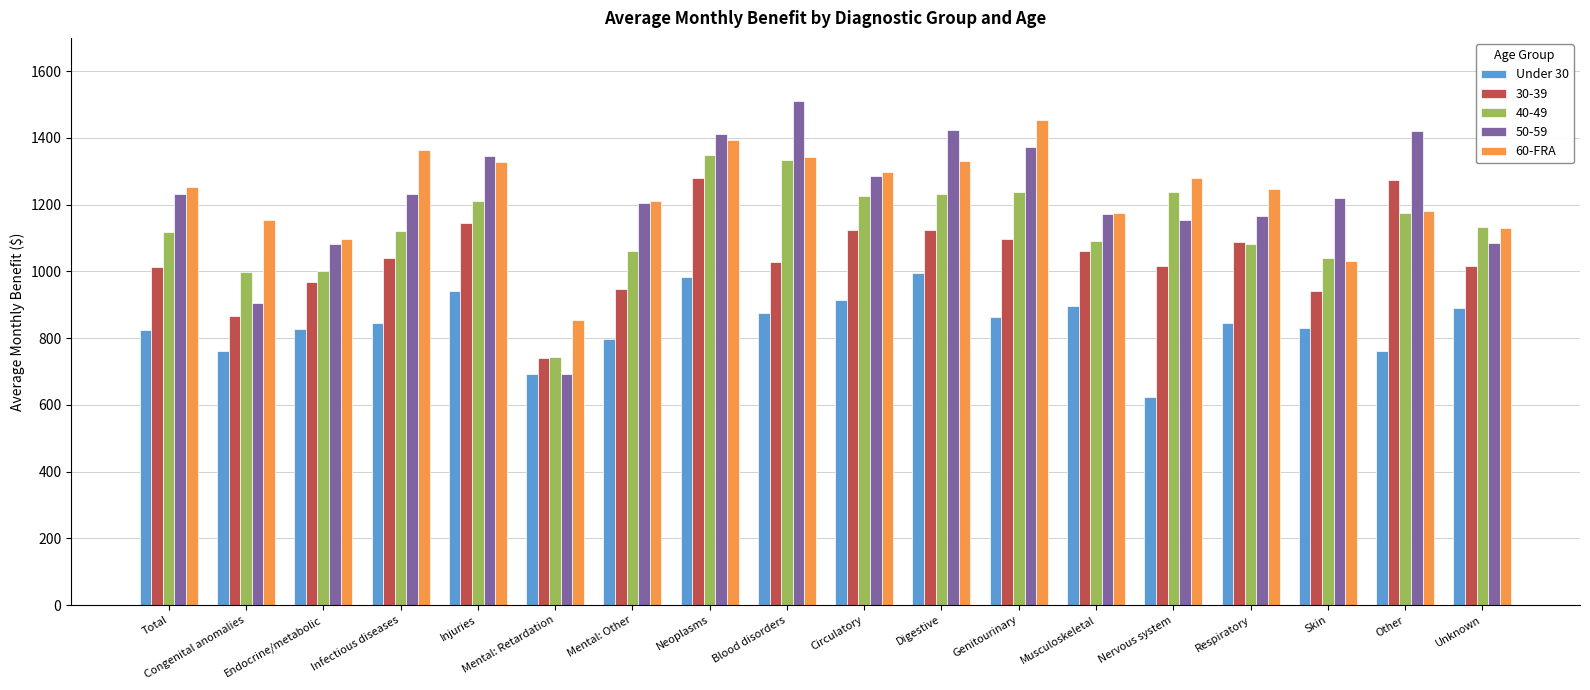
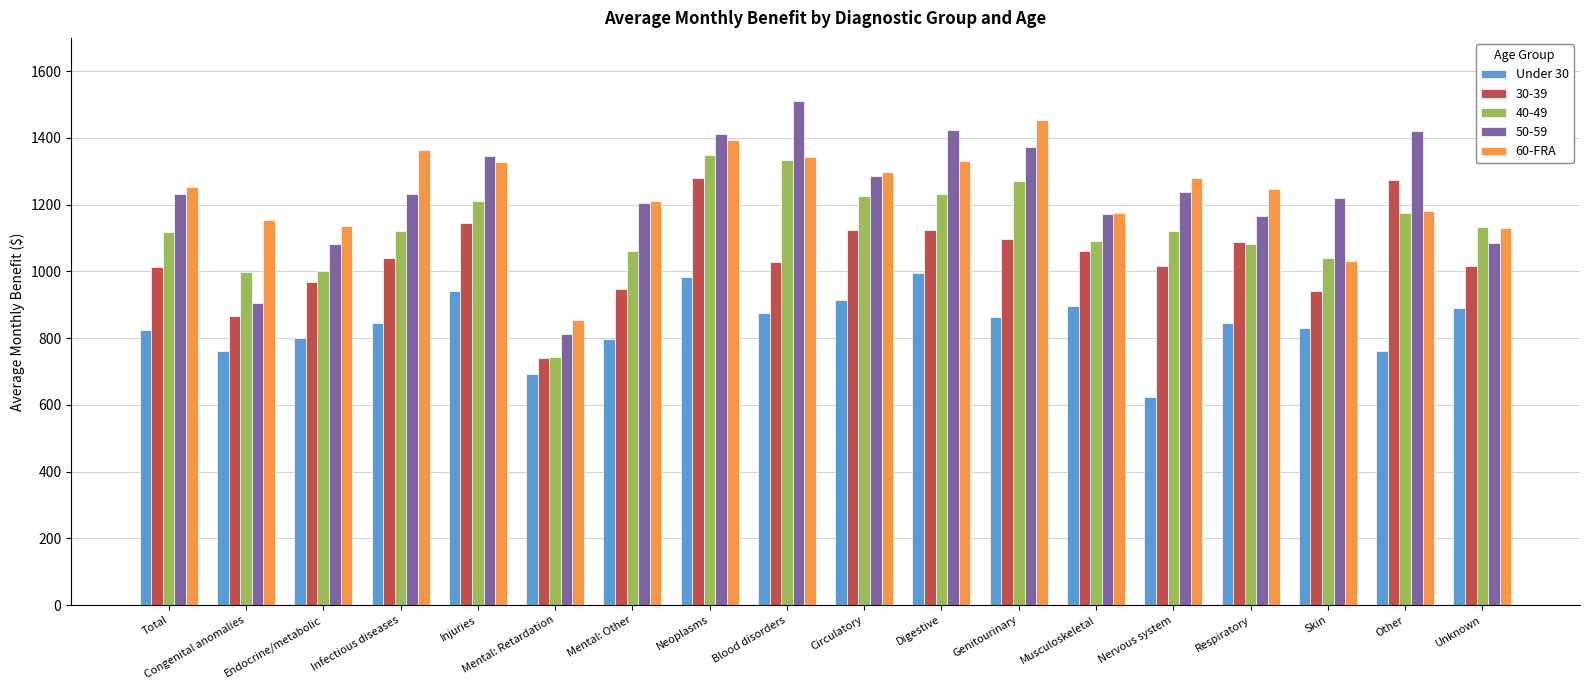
Under 30, Endocrine/metabolic: 830 -> 800
60-FRA, Endocrine/metabolic: 1100 -> 1140
50-59, Mental: Retardation: 690 -> 810
40-49, Genitourinary: 1240 -> 1270
40-49, Nervous system: 1240 -> 1120
50-59, Nervous system: 1150 -> 1240
